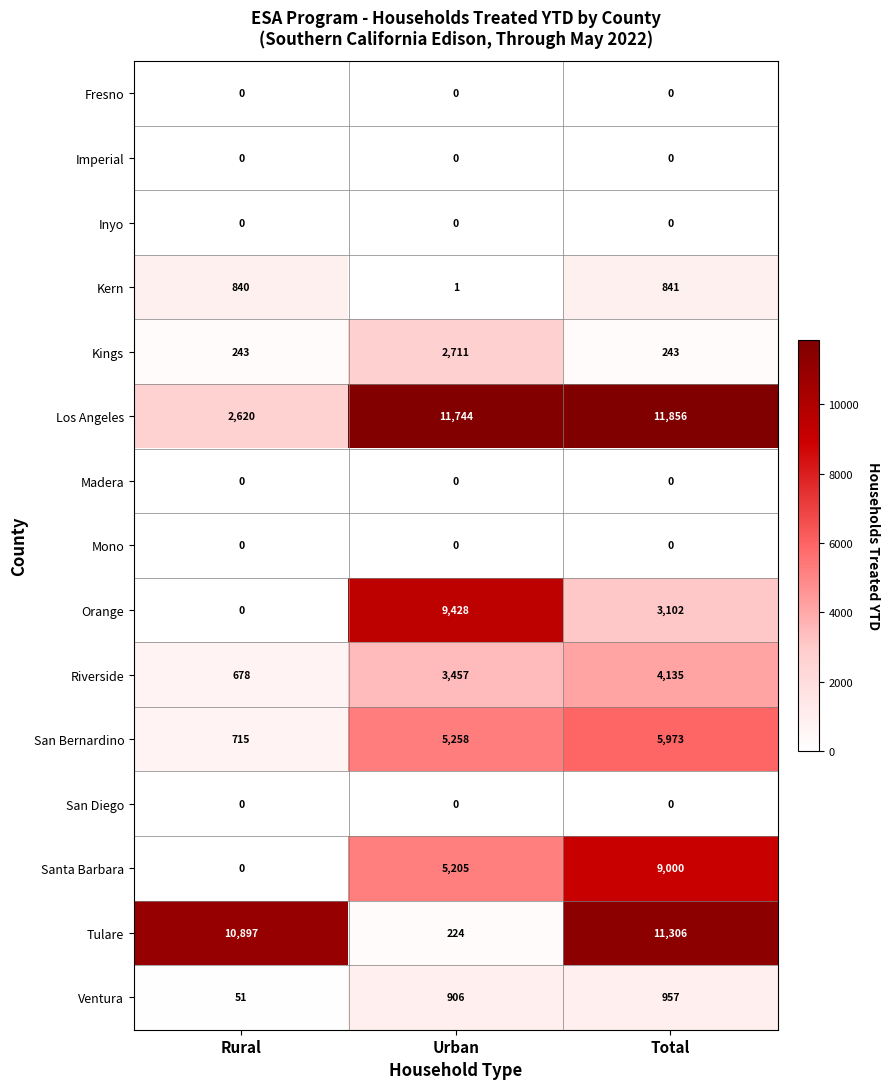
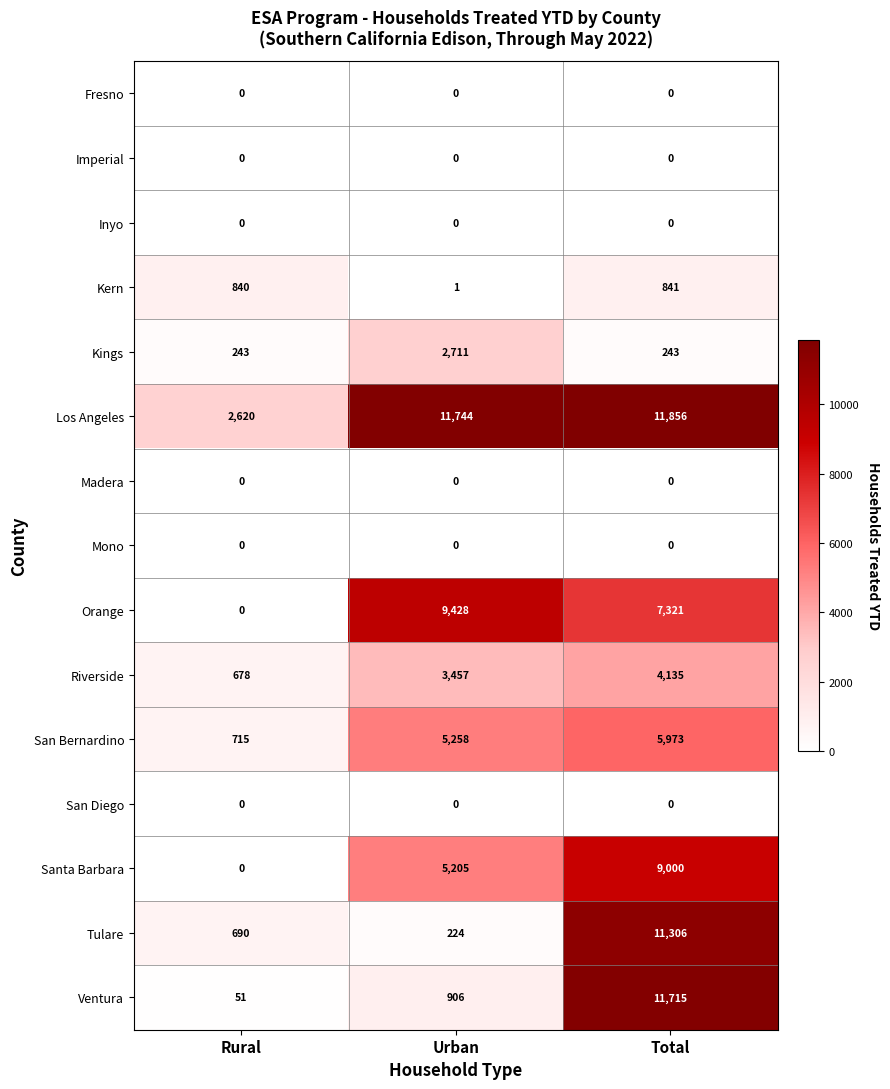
Orange, Total: 3,102 -> 7,321
Tulare, Rural: 10,897 -> 690
Ventura, Total: 957 -> 11,715
